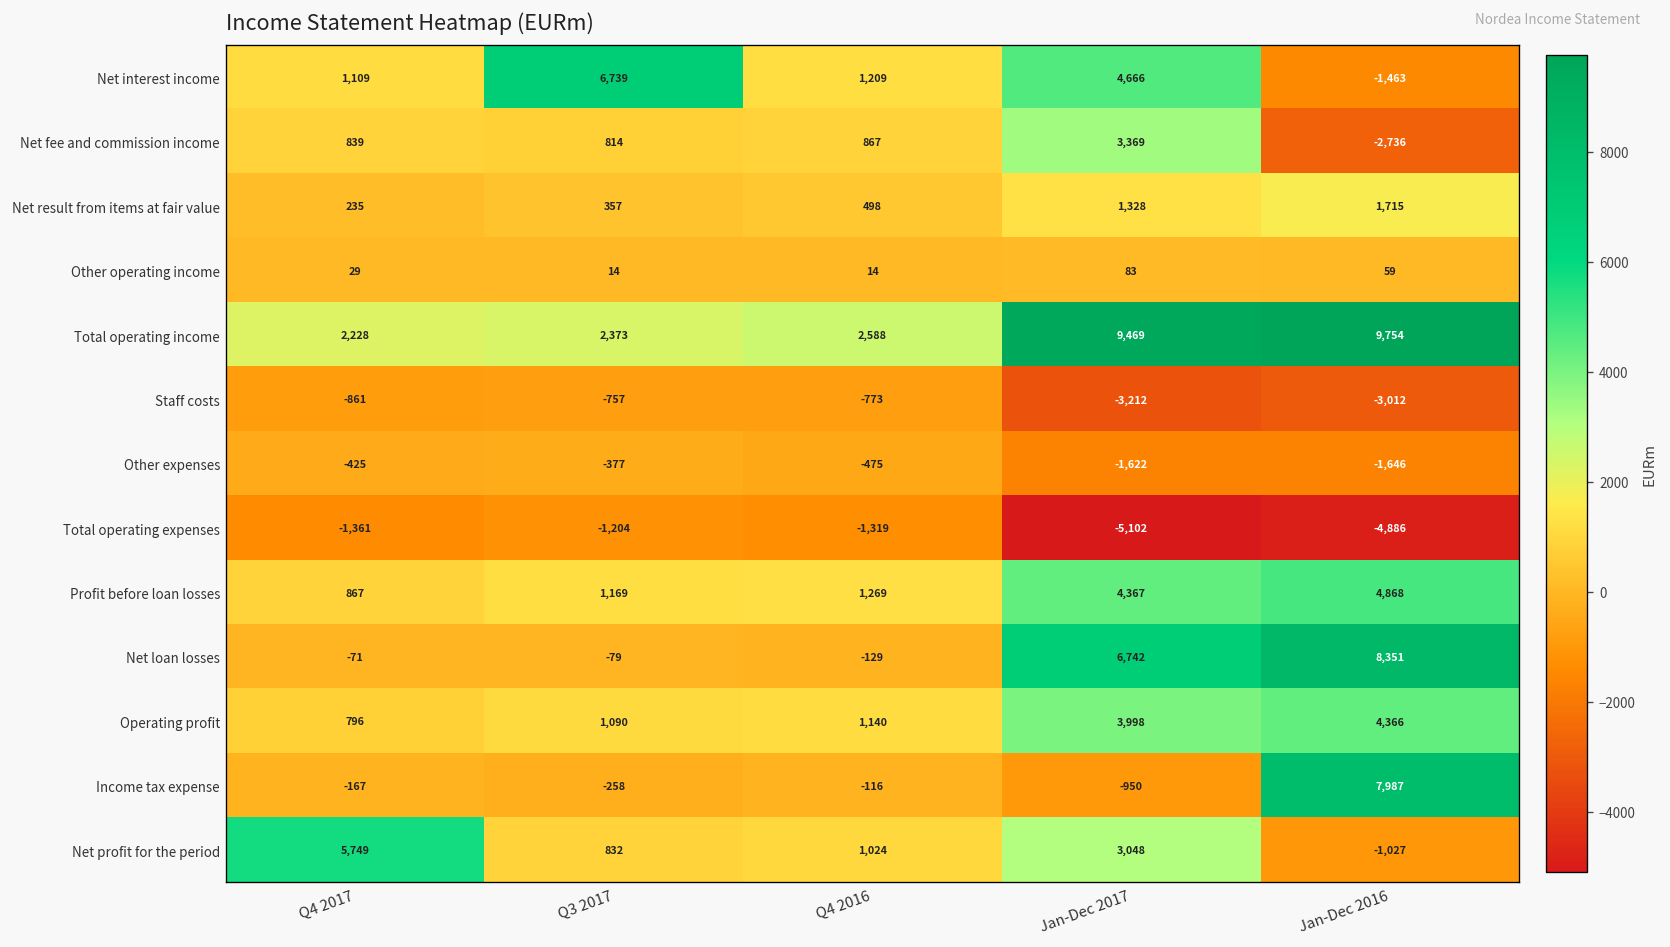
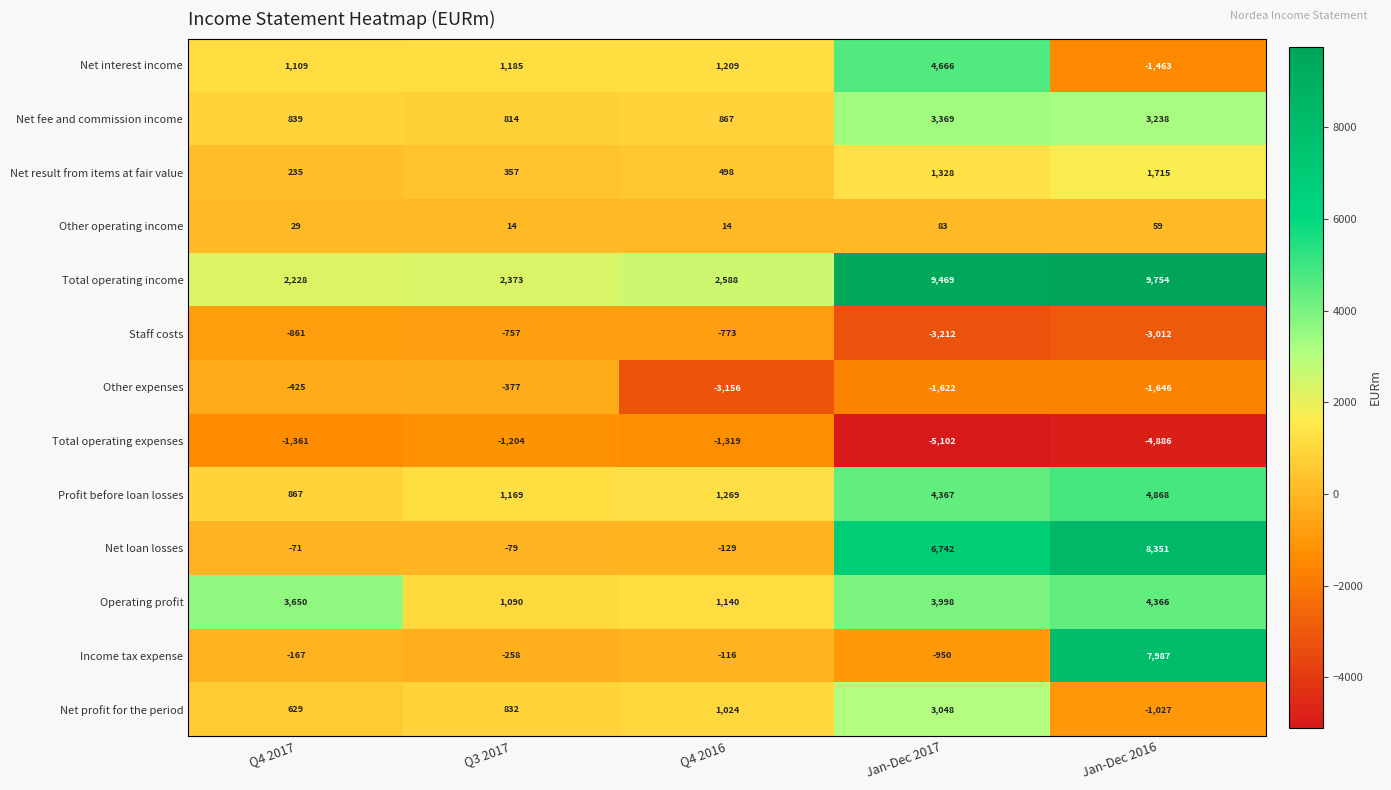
Net interest income, Q3 2017: 6,739 -> 1,185
Net fee and commission income, Jan-Dec 2016: -2,736 -> 3,238
Other expenses, Q4 2016: -475 -> -3,156
Operating profit, Q4 2017: 796 -> 3,650
Net profit for the period, Q4 2017: 5,749 -> 629
